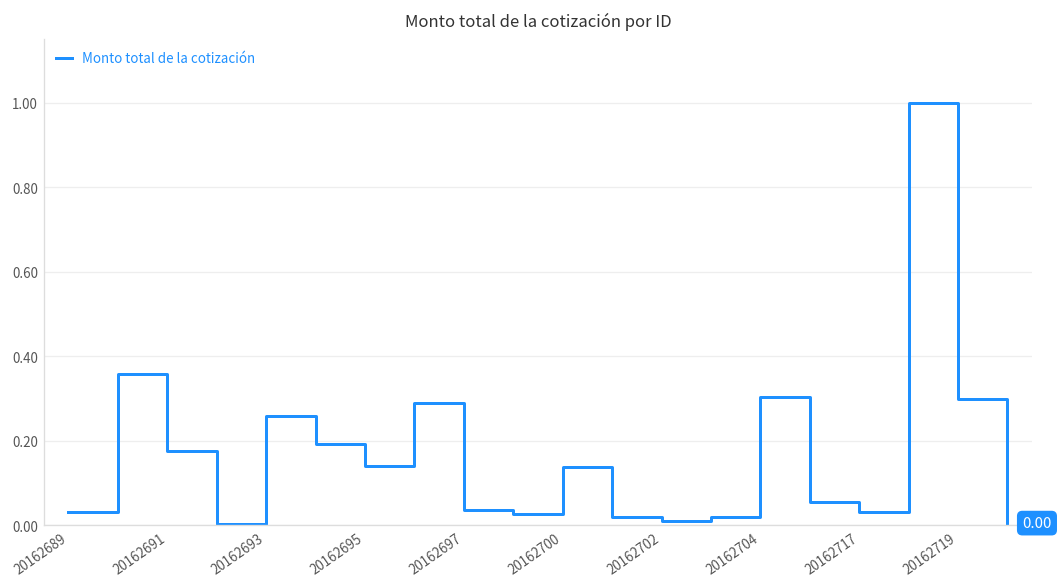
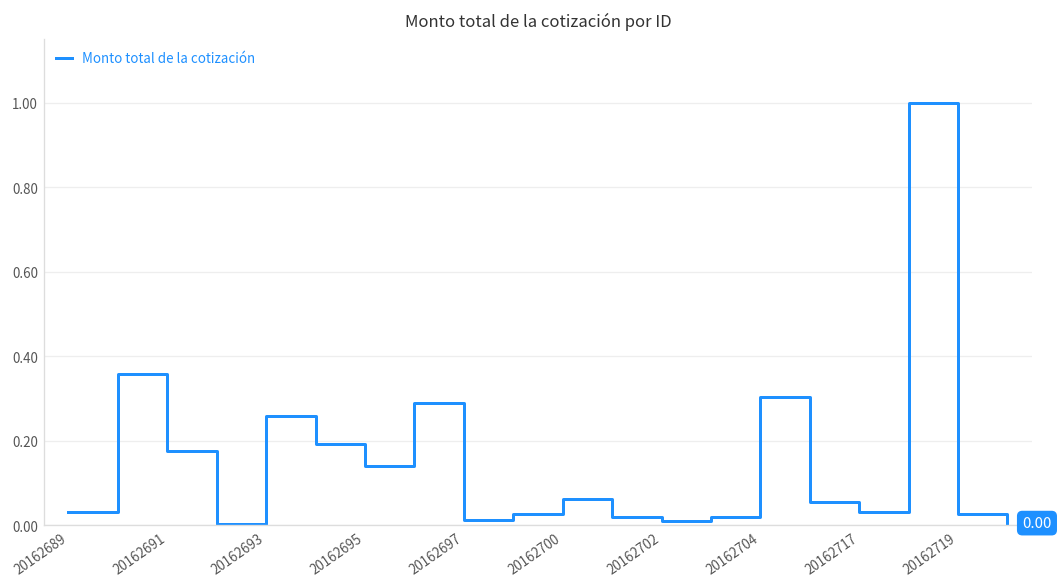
20162697: 0.04 -> 0.01
20162700: 0.14 -> 0.06
20162719: 0.30 -> 0.03
